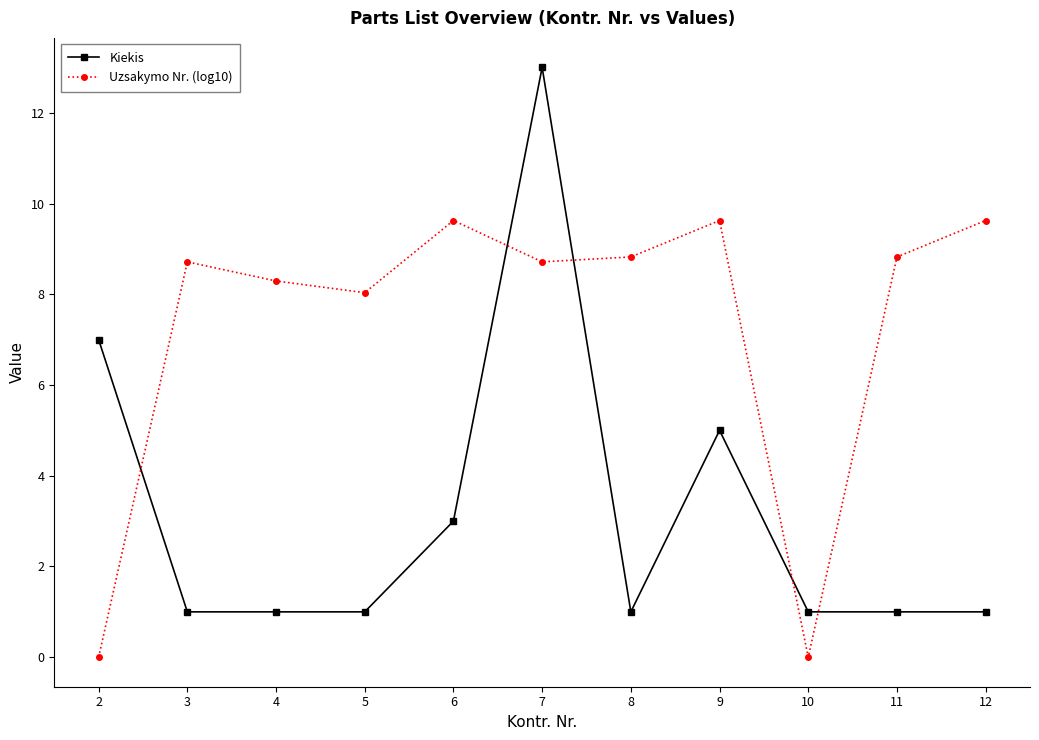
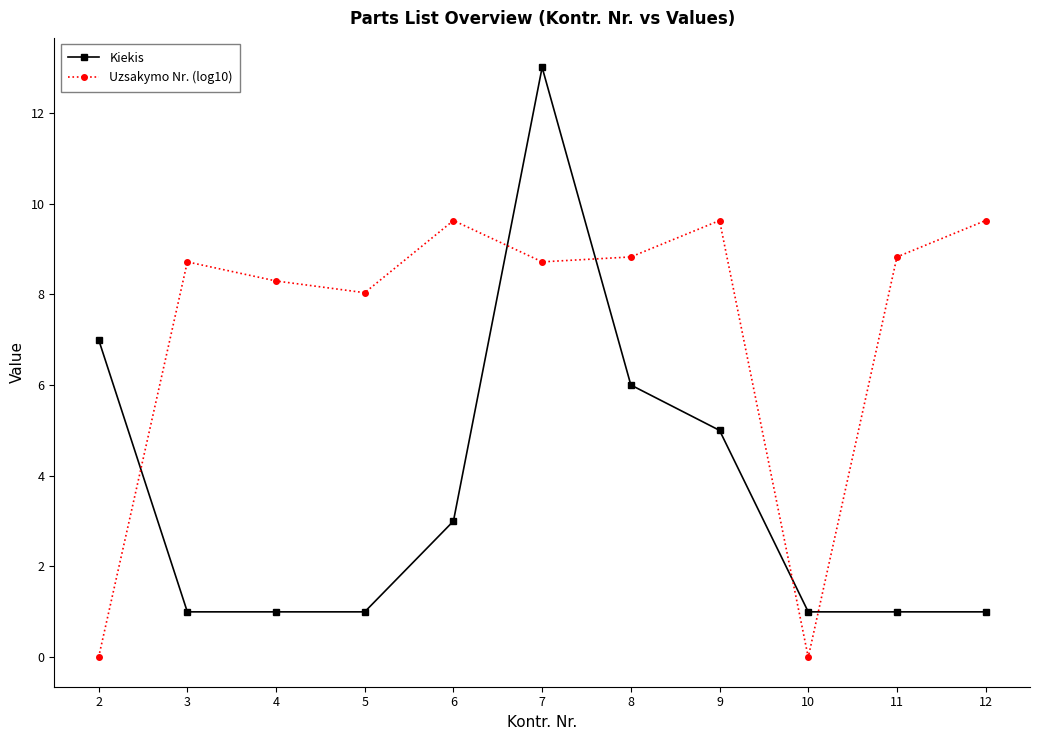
Kiekis, 8: 1 -> 6
